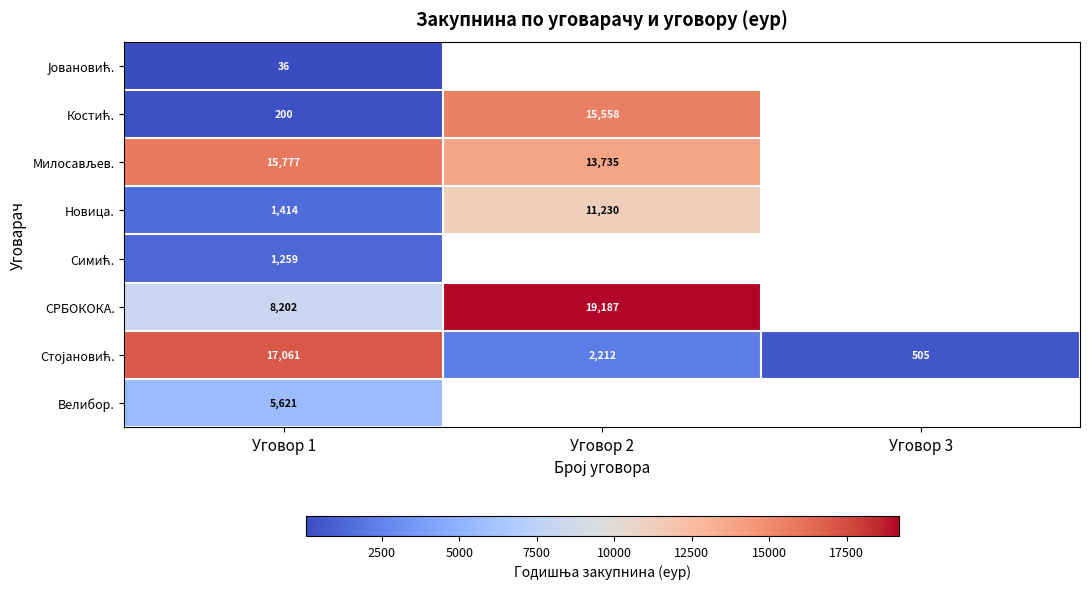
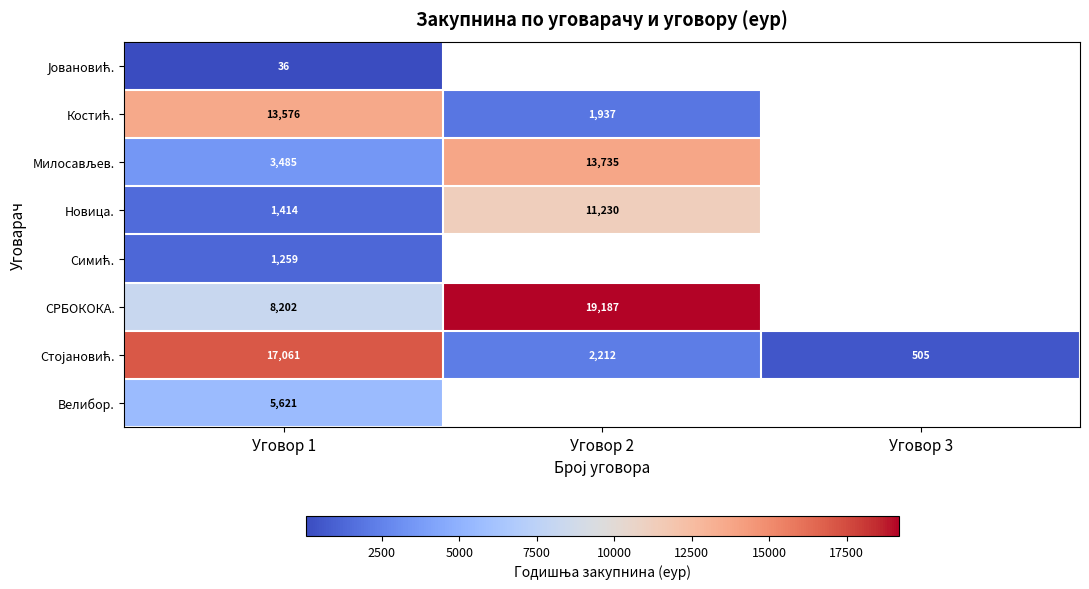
Костић., Уговор 1: 200 -> 13,576
Костић., Уговор 2: 15,558 -> 1,937
Милосављев., Уговор 1: 15,777 -> 3,485
